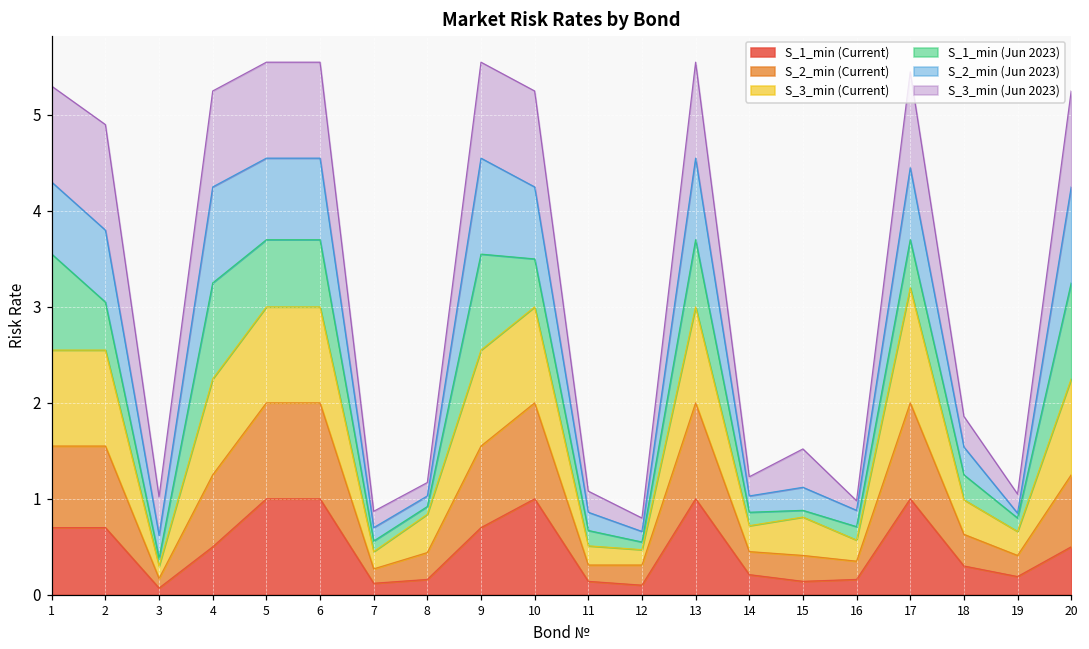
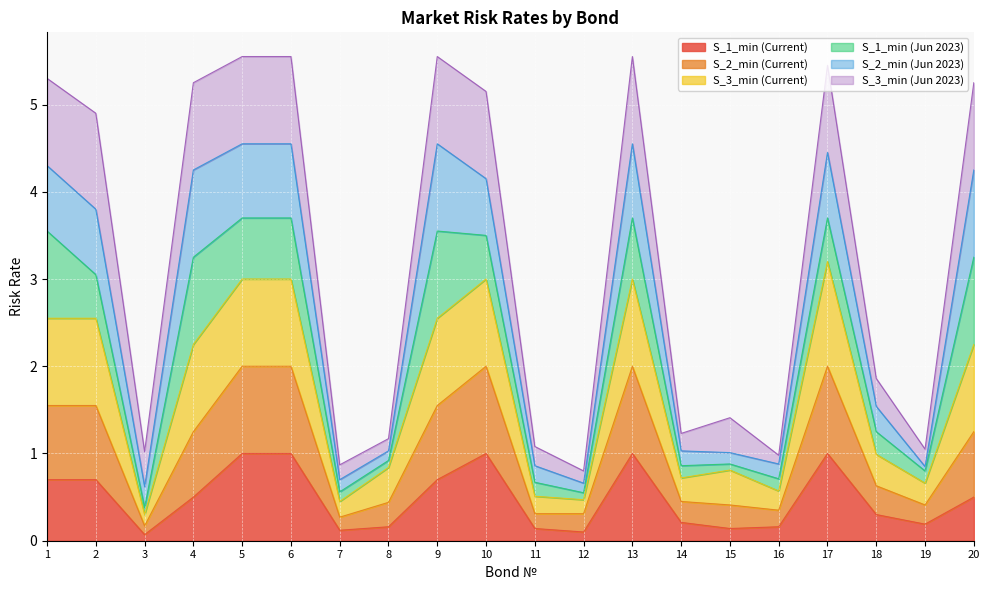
S_2_min (Jun 2023), 10: 0.8 -> 0.7
S_2_min (Jun 2023), 15: 0.2 -> 0.1
